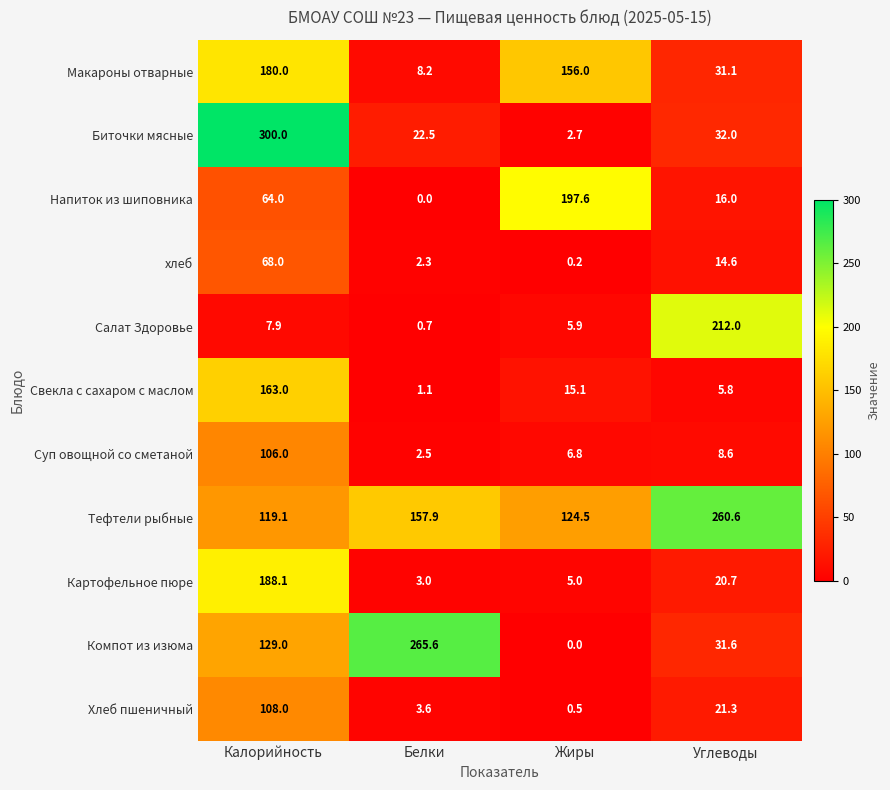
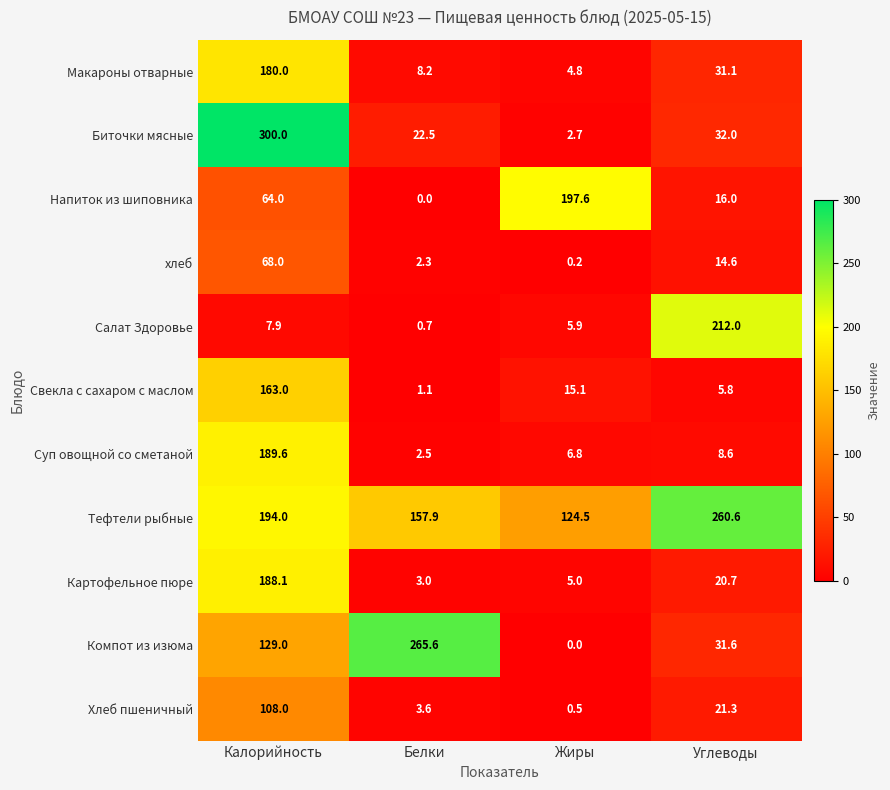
Макароны отварные, Жиры: 156.0 -> 4.8
Суп овощной со сметаной, Калорийность: 106.0 -> 189.6
Тефтели рыбные, Калорийность: 119.1 -> 194.0
